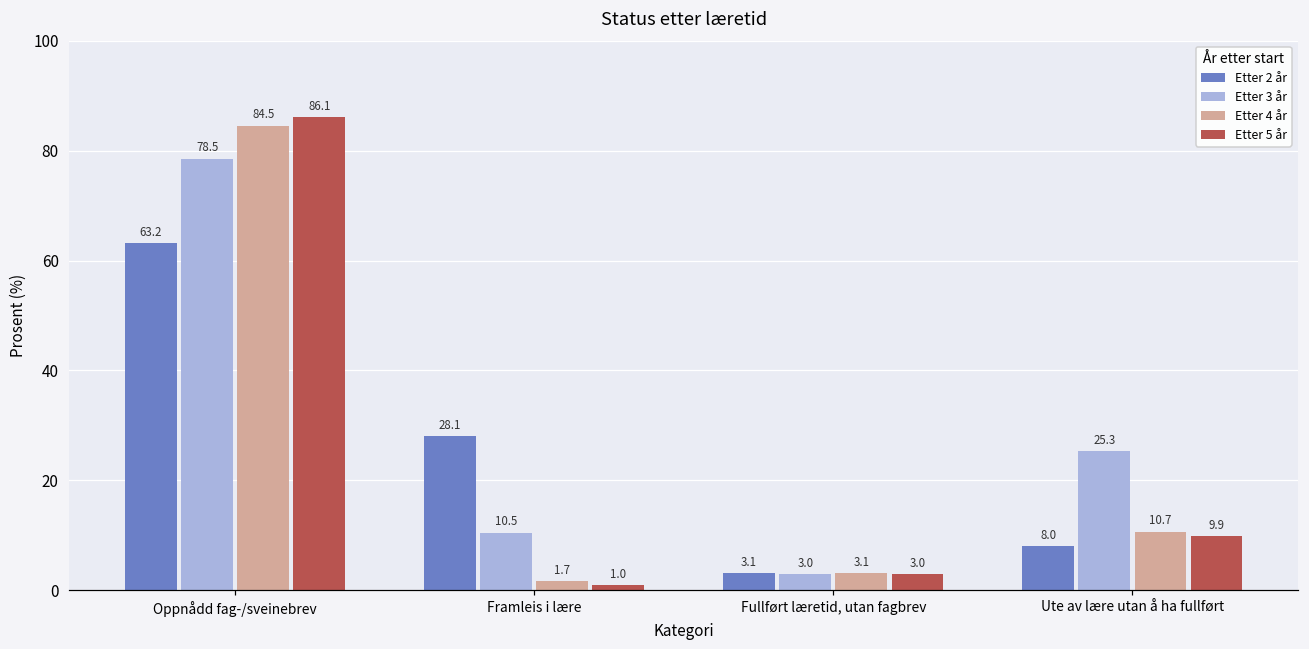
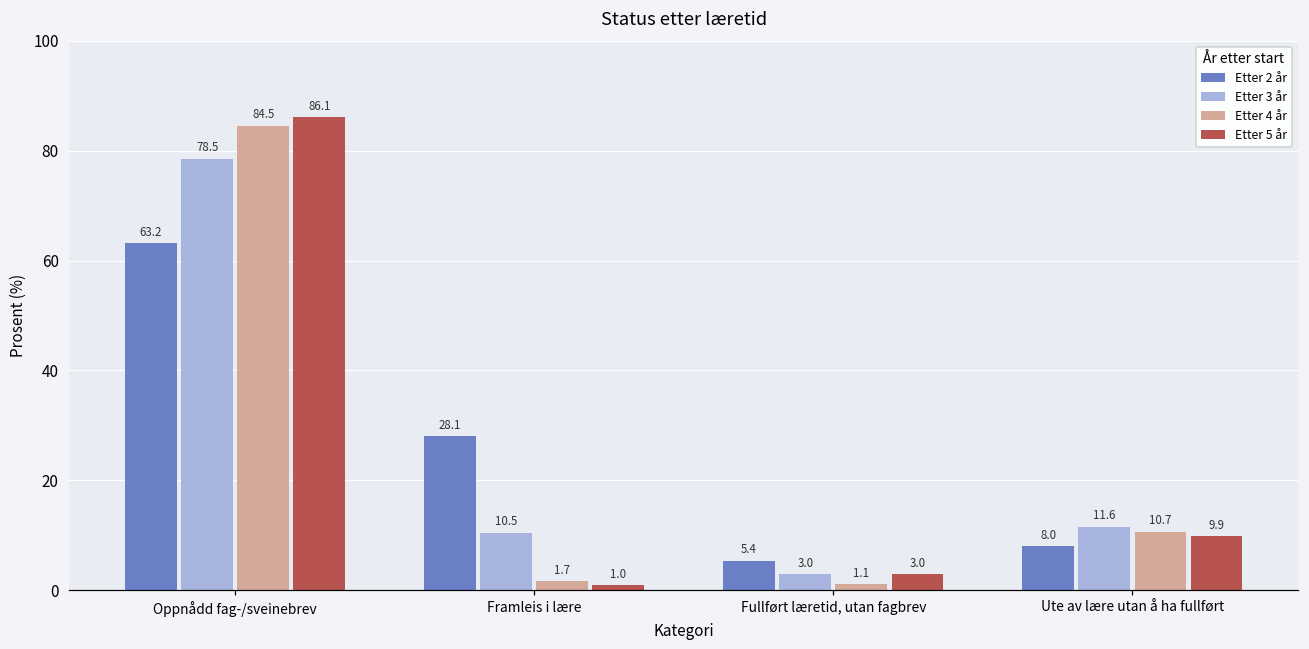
Etter 2 år, Fullført læretid, utan fagbrev: 3.1 -> 5.4
Etter 4 år, Fullført læretid, utan fagbrev: 3.1 -> 1.1
Etter 3 år, Ute av lære utan å ha fullført: 25.3 -> 11.6
